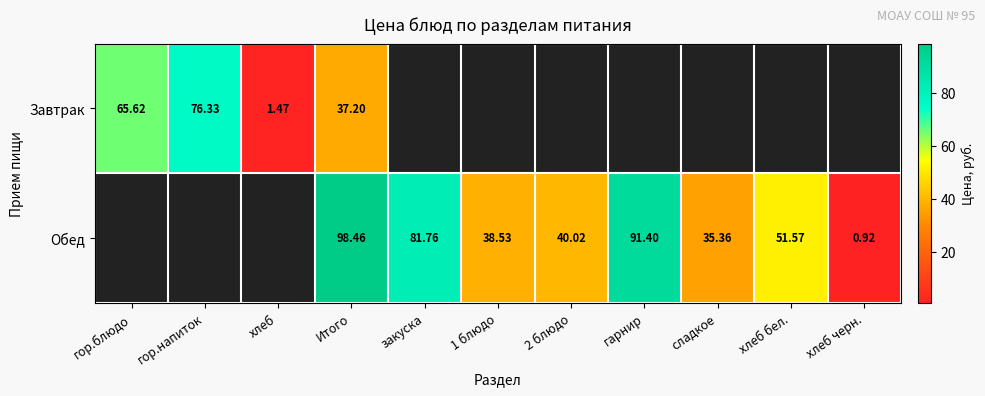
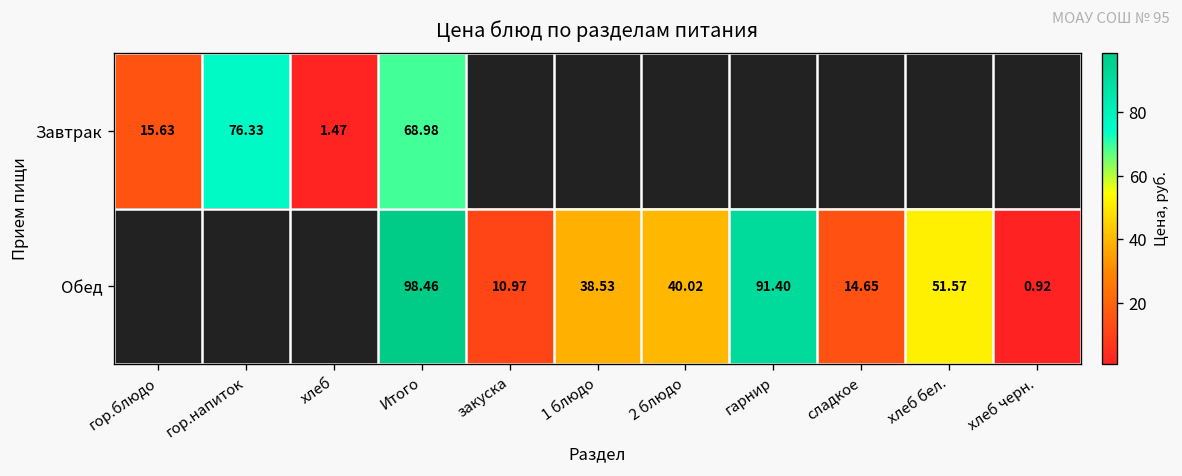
Завтрак, гор.блюдо: 65.62 -> 15.63
Завтрак, Итого: 37.20 -> 68.98
Обед, закуска: 81.76 -> 10.97
Обед, сладкое: 35.36 -> 14.65
